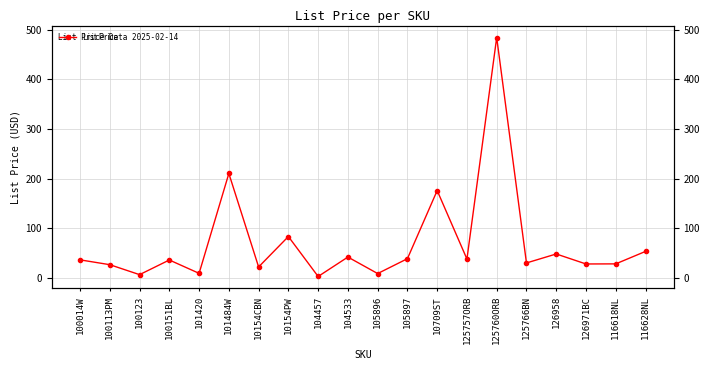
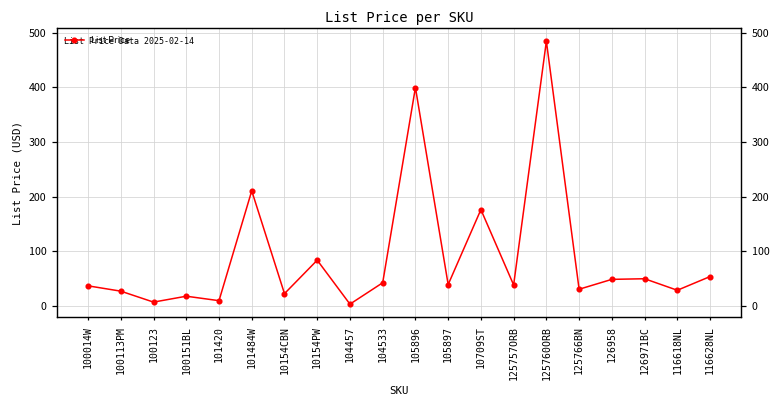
100151BL: 40 -> 20
105896: 10 -> 400
126971BC: 30 -> 50
